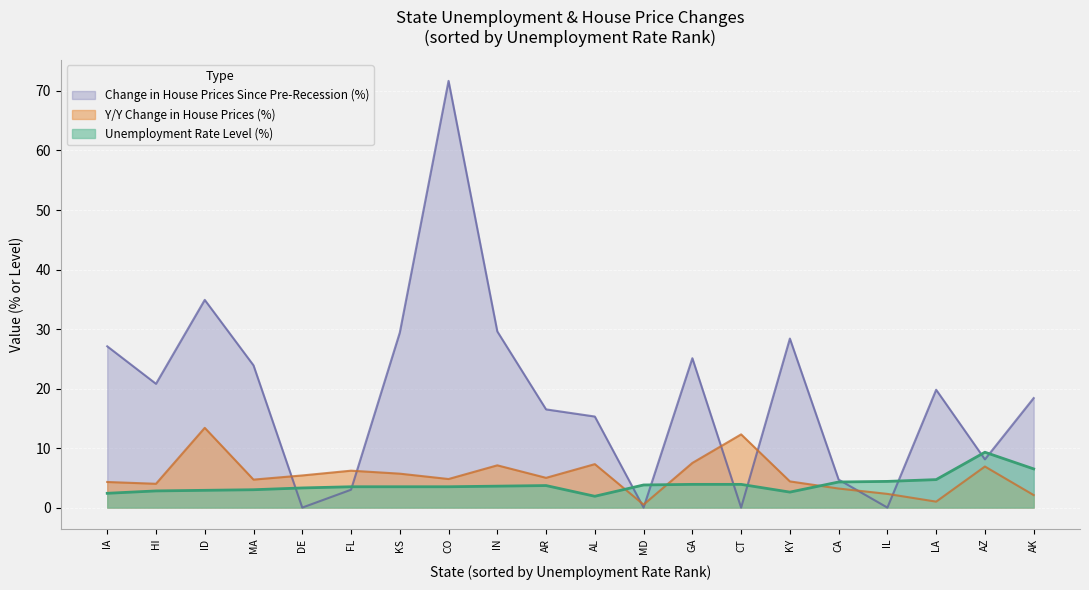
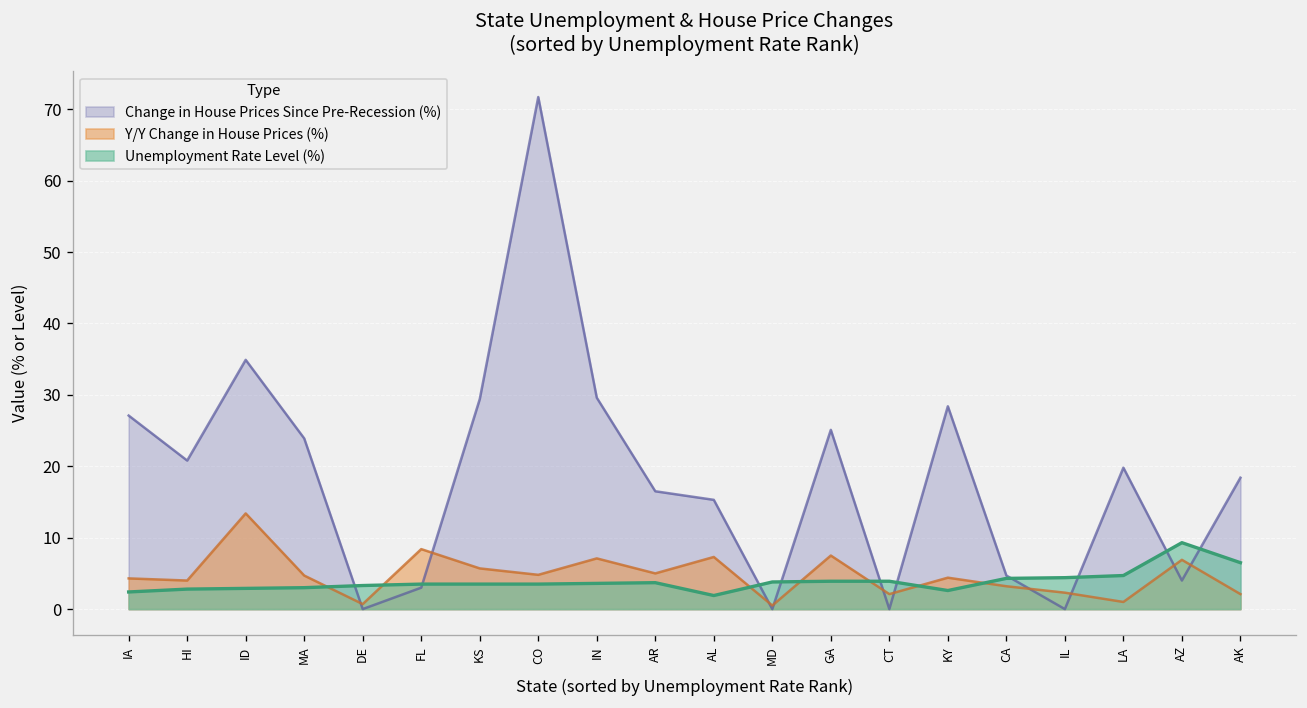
Y/Y Change in House Prices (%), DE: 5 -> 1
Y/Y Change in House Prices (%), FL: 6 -> 8
Y/Y Change in House Prices (%), CT: 12 -> 2
Change in House Prices Since Pre-Recession (%), AZ: 8 -> 4
